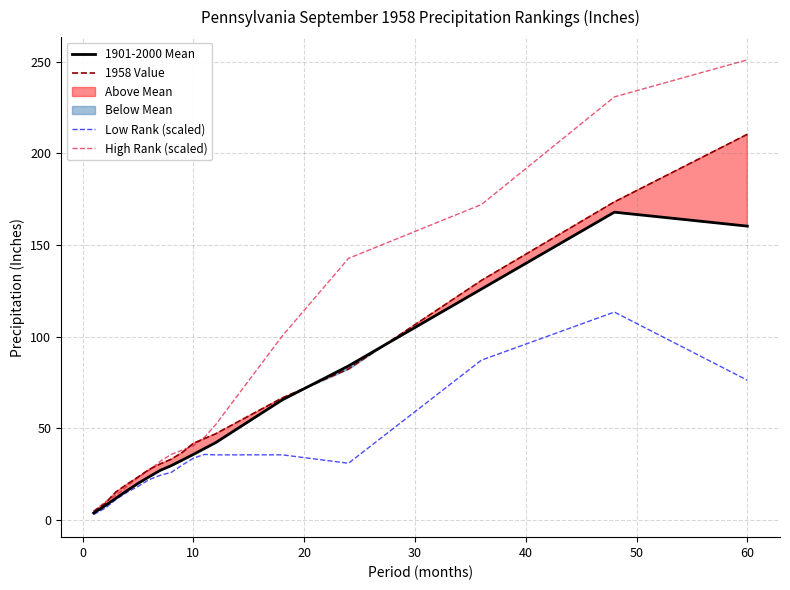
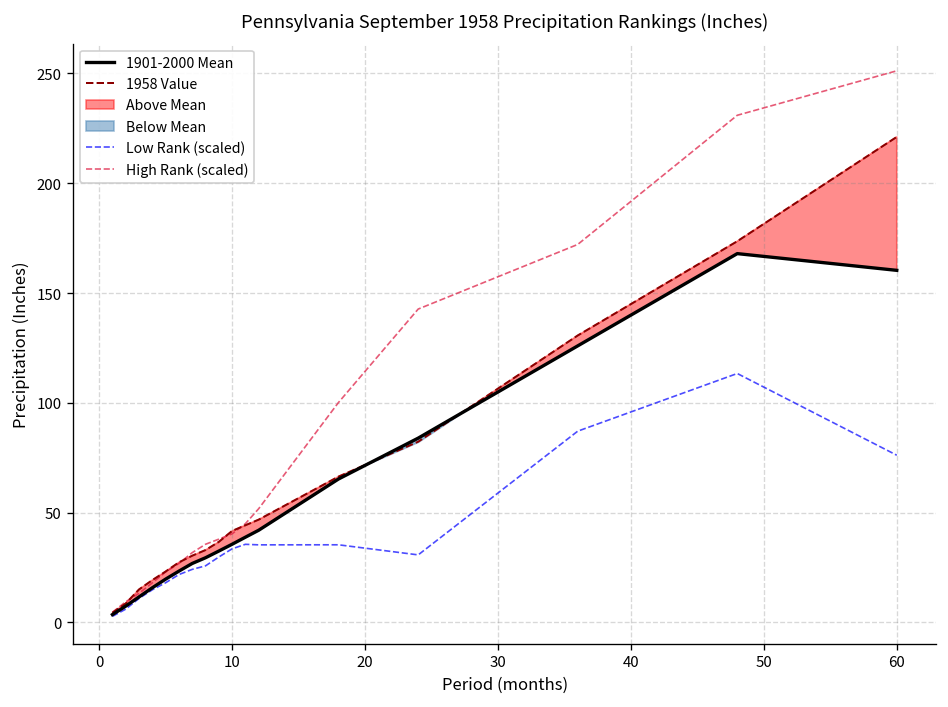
1958 Value, 60: 210 -> 221
